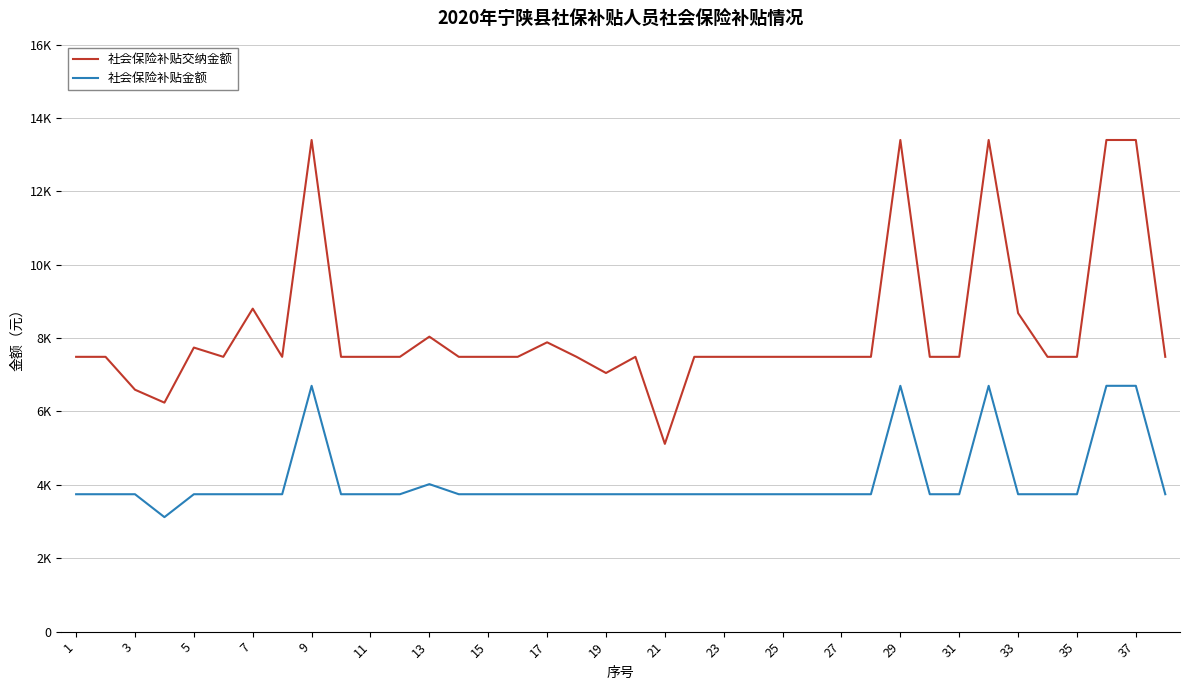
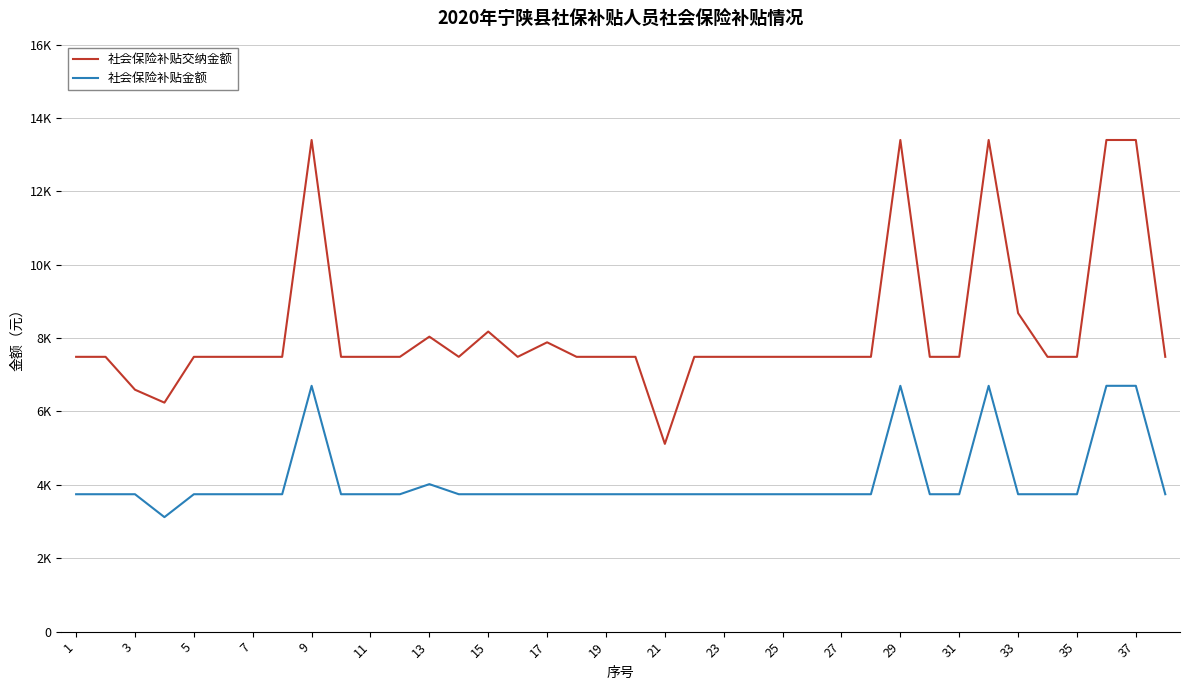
社会保险补贴交纳金额, 5: 7700 -> 7500
社会保险补贴交纳金额, 7: 8800 -> 7500
社会保险补贴交纳金额, 15: 7500 -> 8200
社会保险补贴交纳金额, 19: 7000 -> 7500
